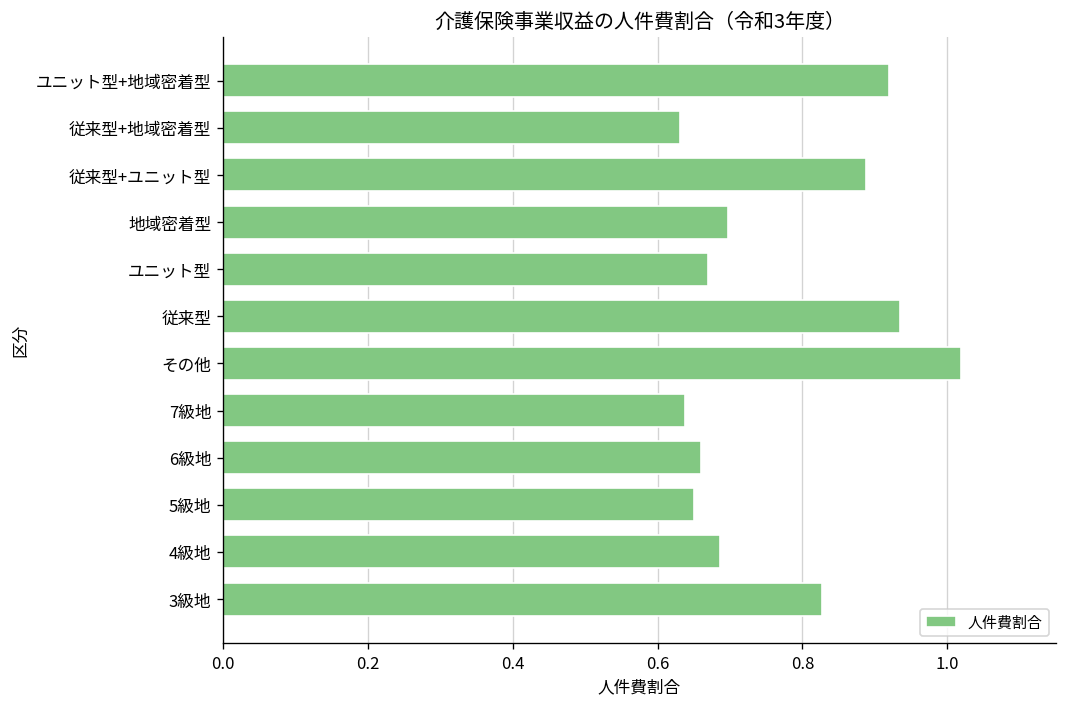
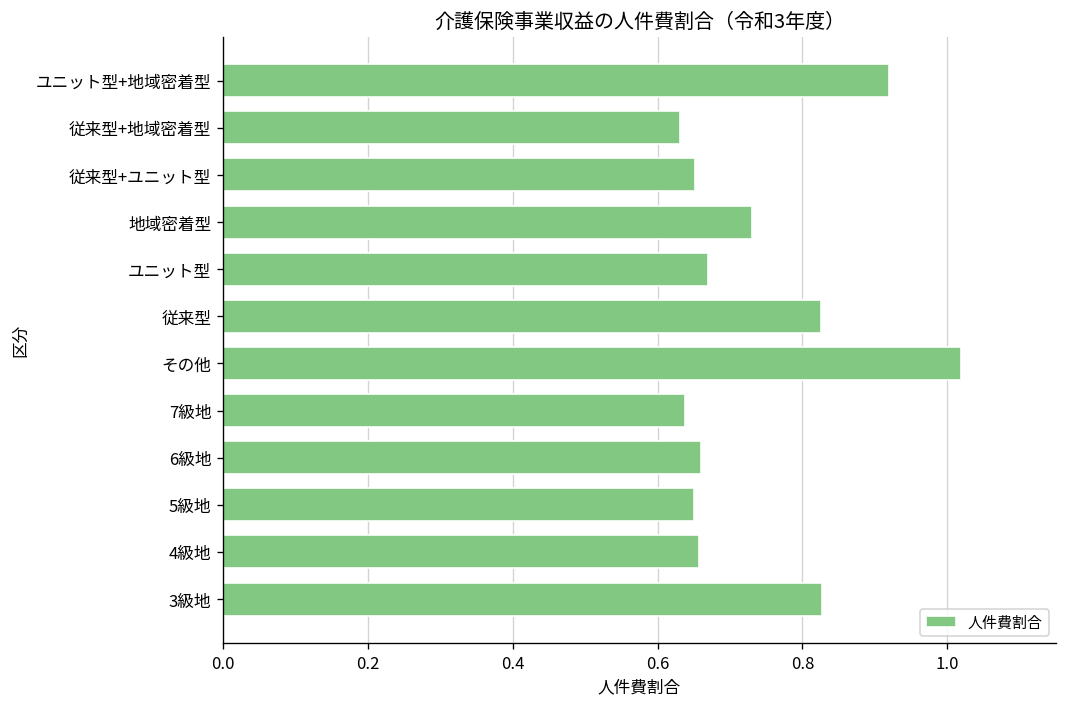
従来型+ユニット型: 0.89 -> 0.65
地域密着型: 0.70 -> 0.73
従来型: 0.93 -> 0.83
4級地: 0.69 -> 0.66
